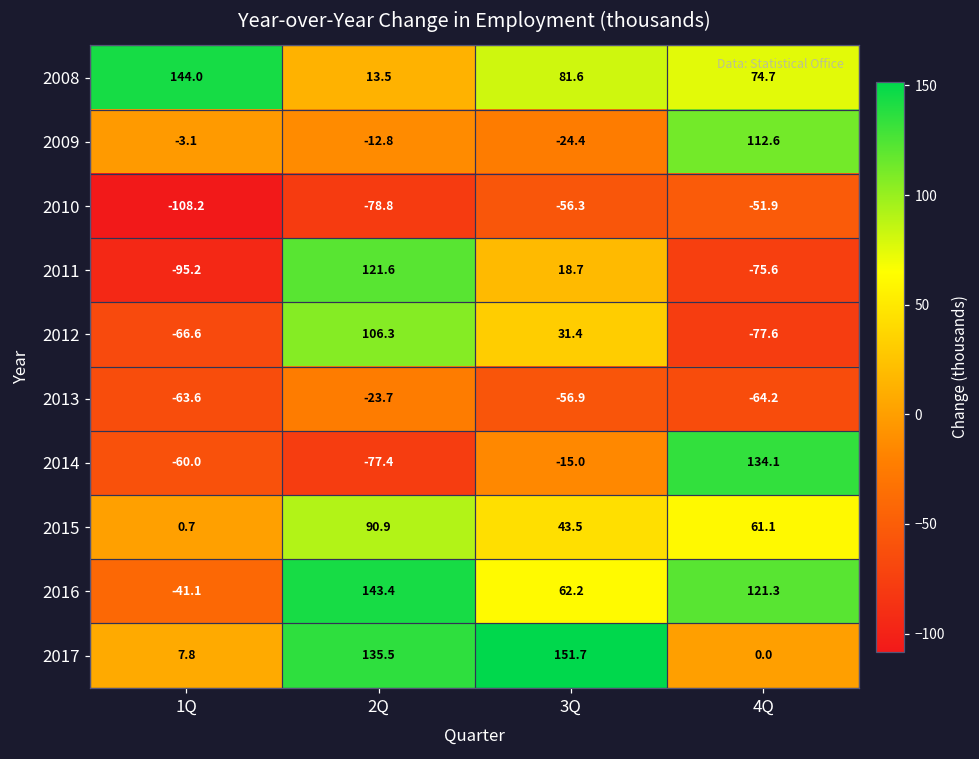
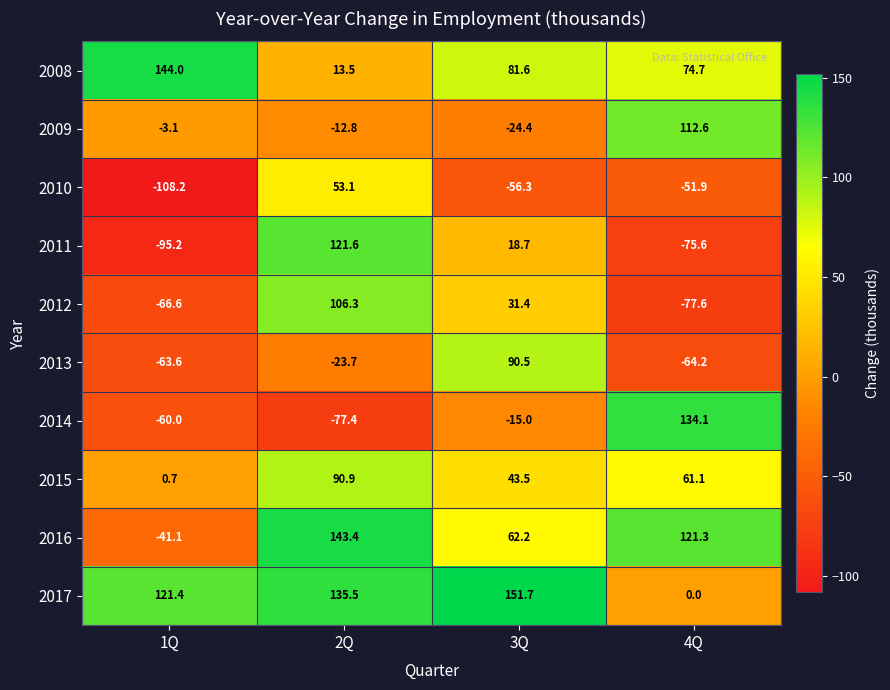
2010, 2Q: -78.8 -> 53.1
2013, 3Q: -56.9 -> 90.5
2017, 1Q: 7.8 -> 121.4
